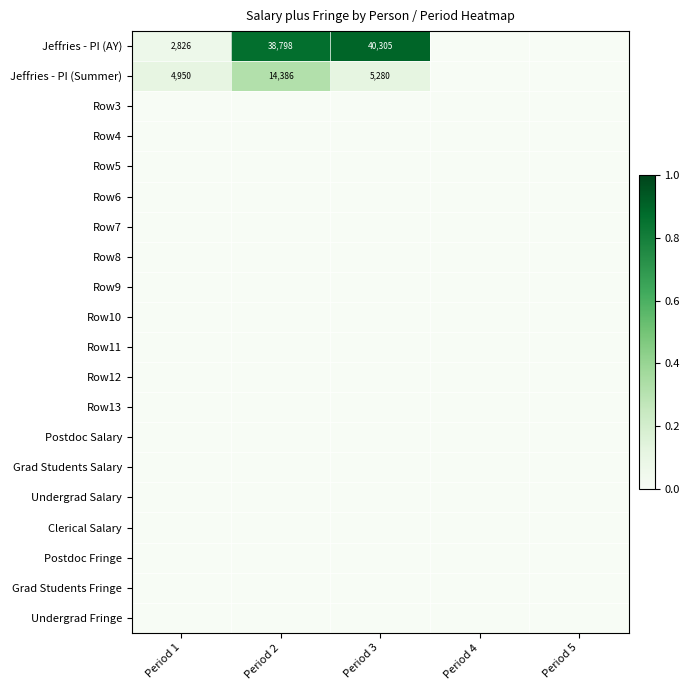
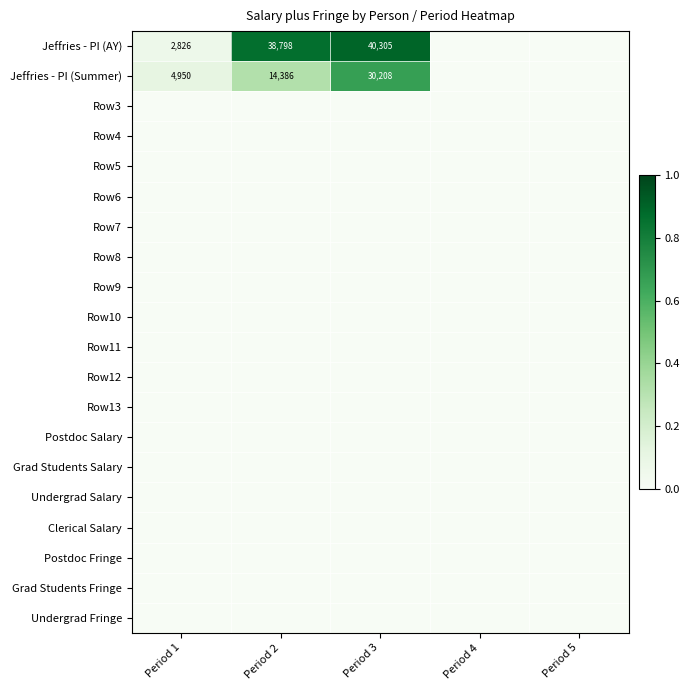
Jeffries - PI (Summer), Period 3: 5,280 -> 30,208
